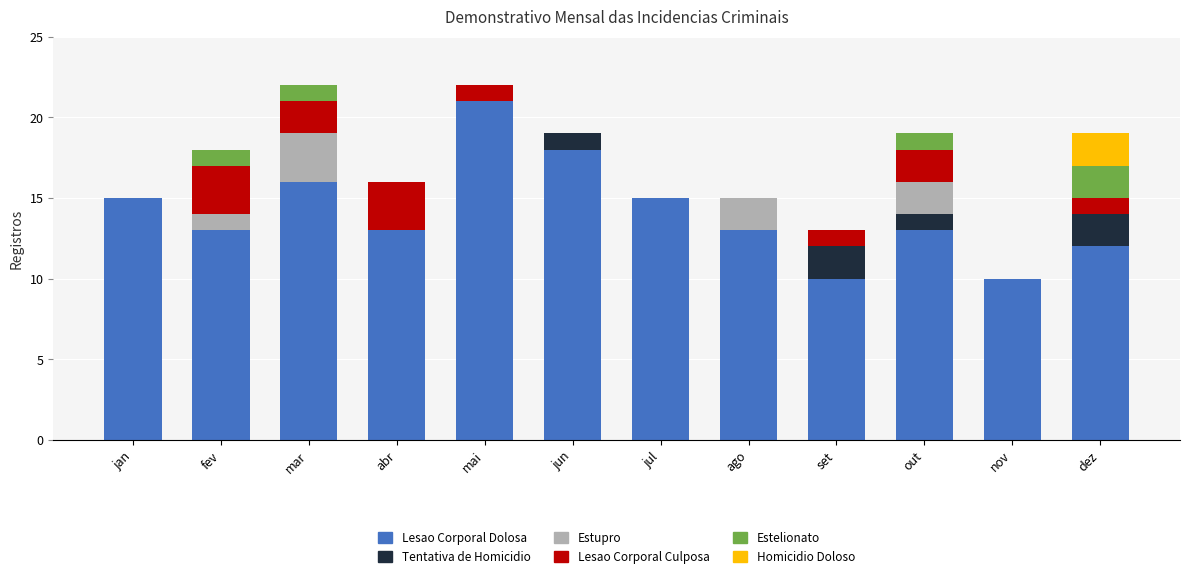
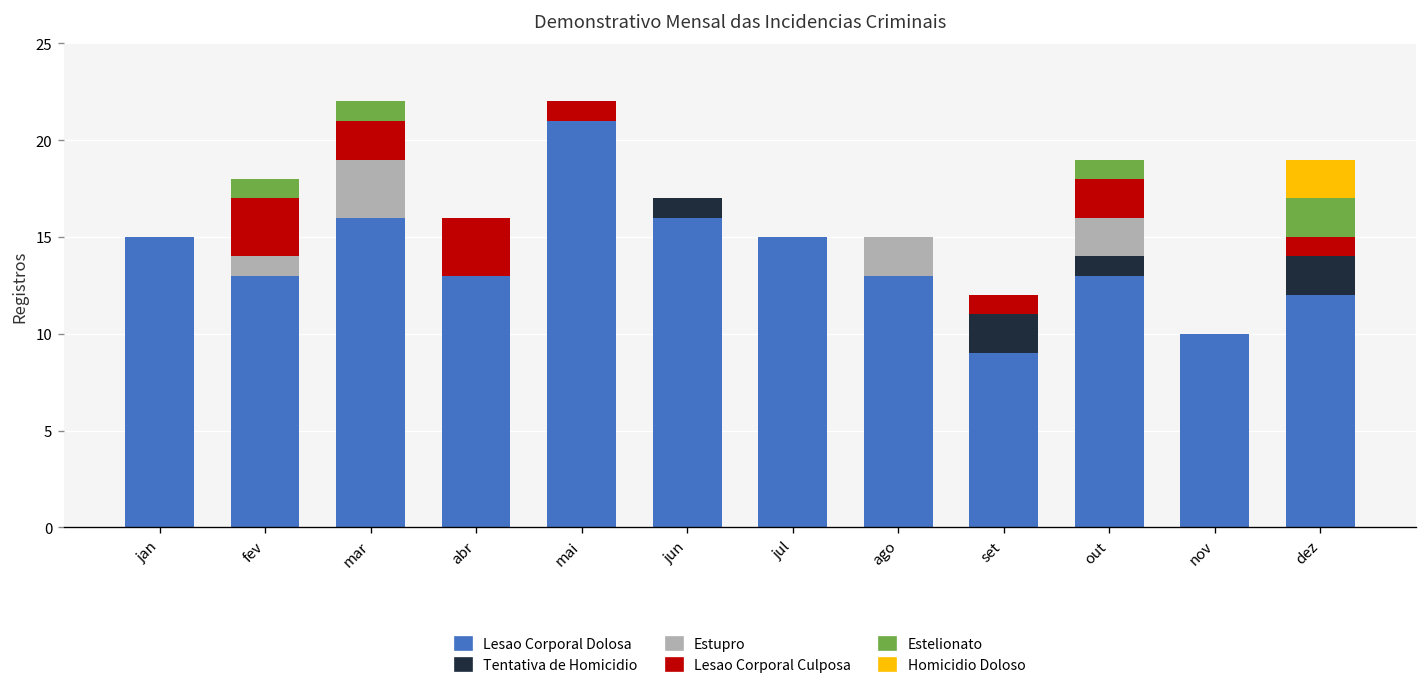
Lesao Corporal Dolosa, jun: 18 -> 16
Lesao Corporal Dolosa, set: 10 -> 9
